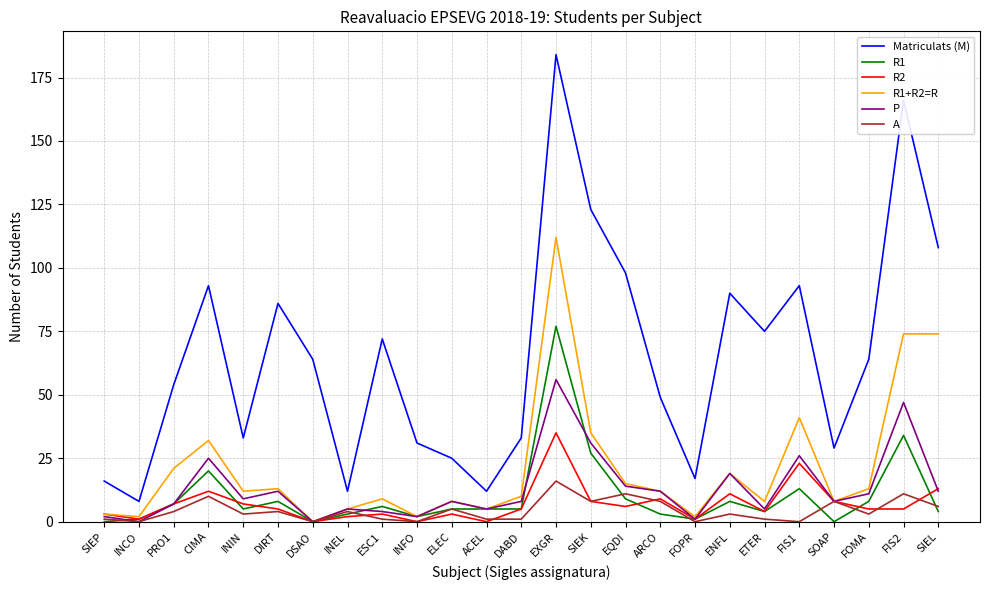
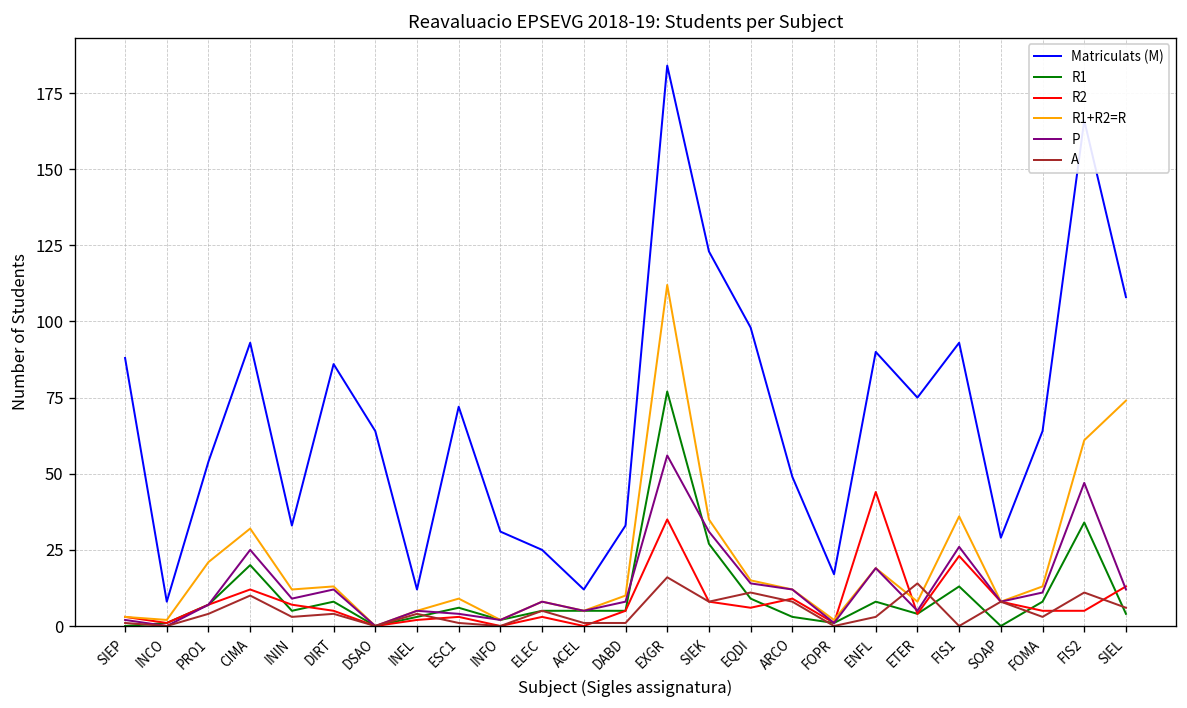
Matriculats (M), SIEP: 16 -> 88
R2, ENFL: 11 -> 44
A, ETER: 1 -> 14
R1+R2=R, FIS1: 41 -> 36
R1+R2=R, FIS2: 74 -> 61
